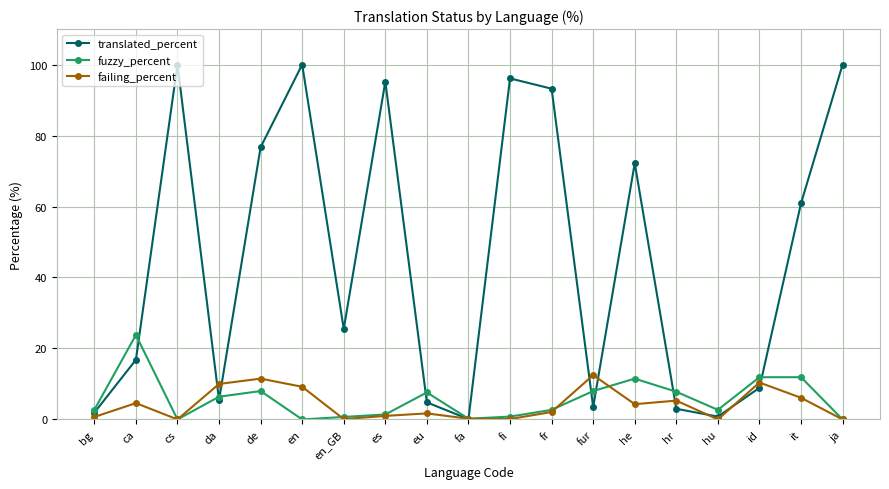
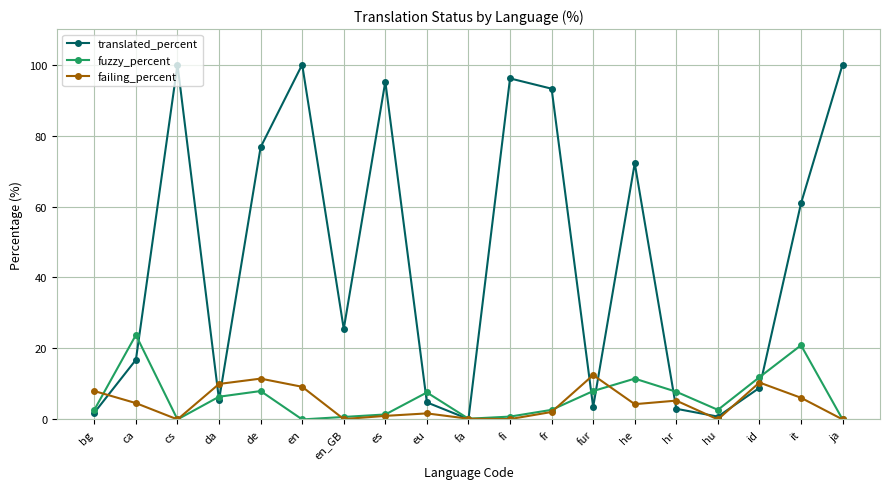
failing_percent, bg: 1 -> 8
fuzzy_percent, it: 12 -> 21
